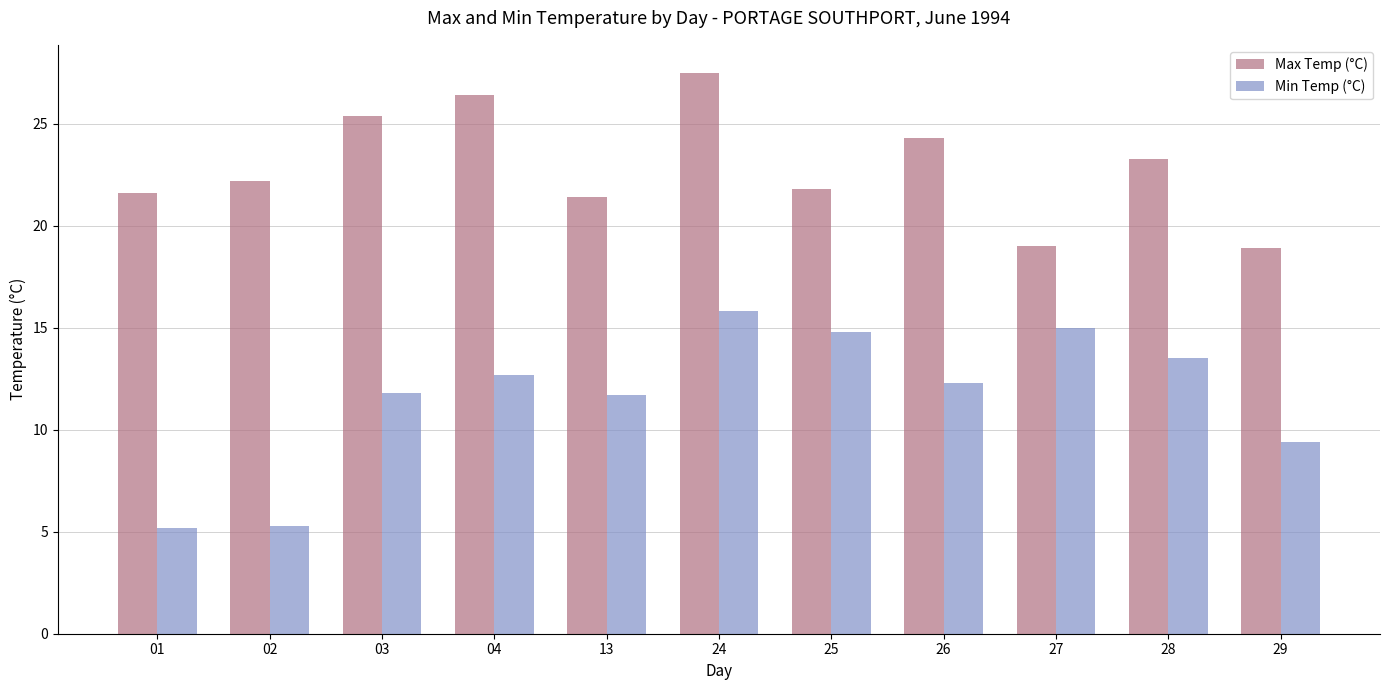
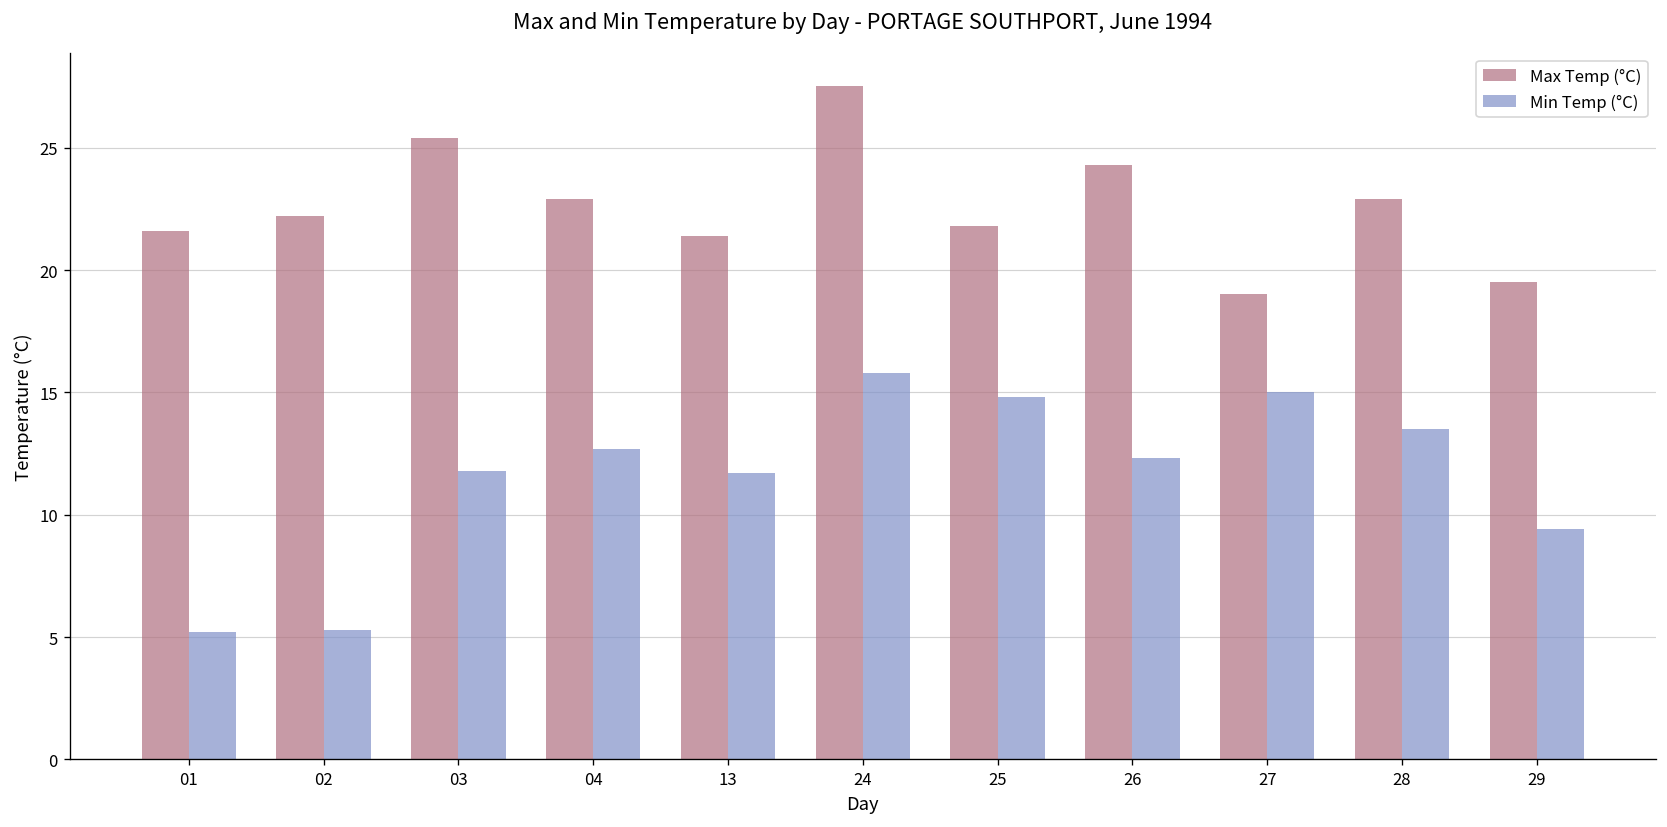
Max Temp (°C), 04: 26.4 -> 22.9
Max Temp (°C), 28: 23.3 -> 22.9
Max Temp (°C), 29: 18.9 -> 19.5
